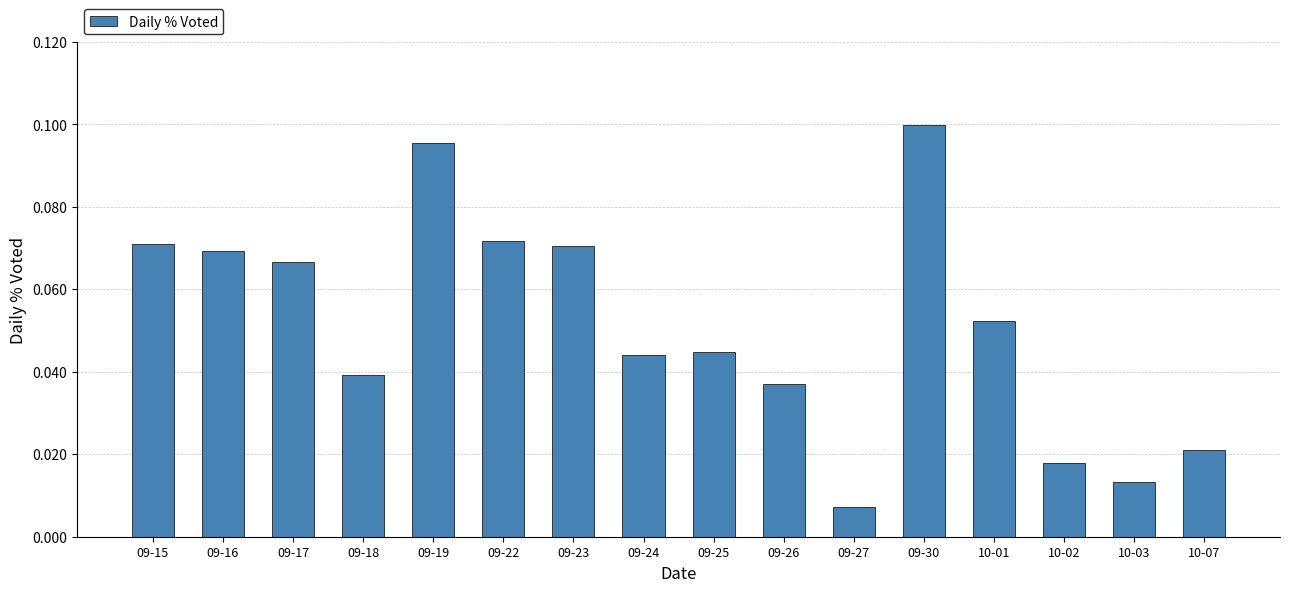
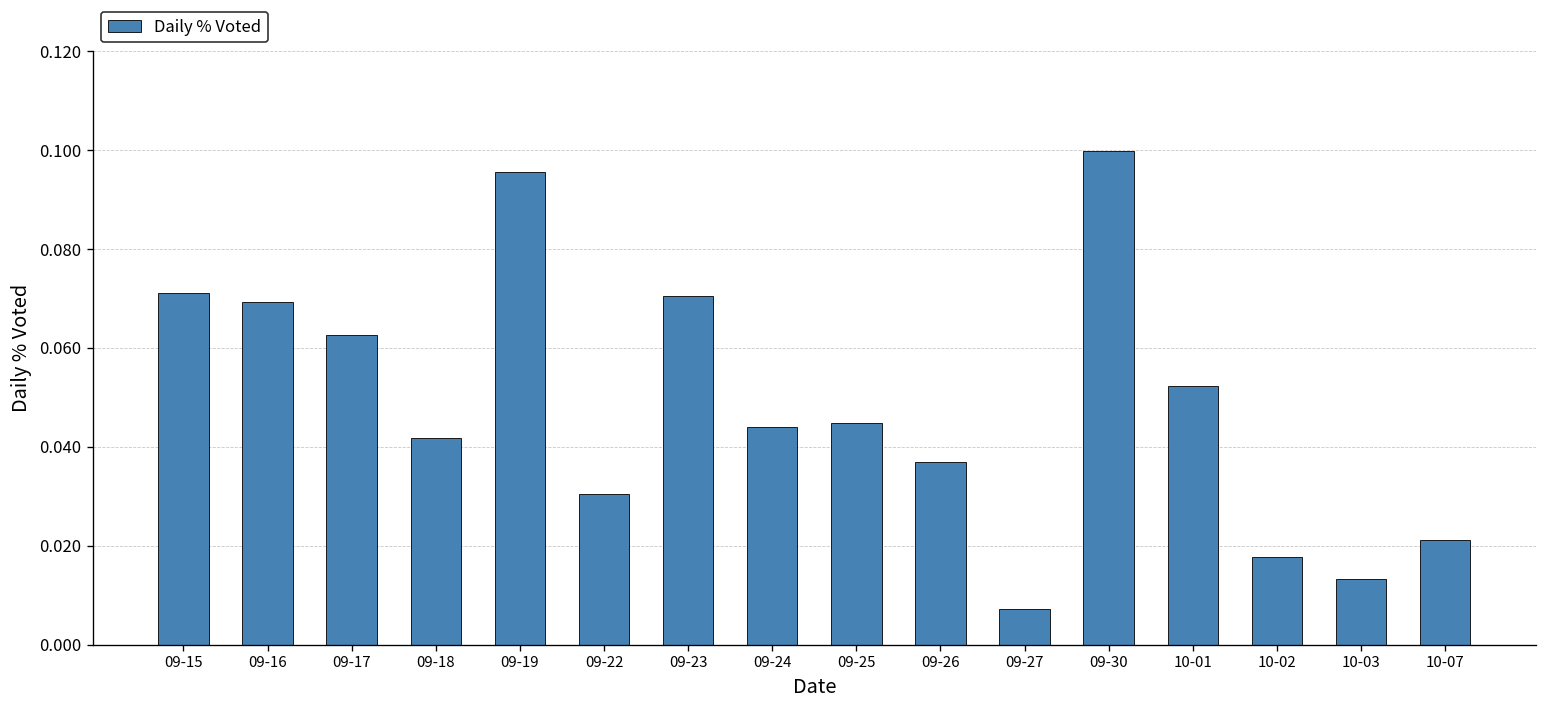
09-17: 0.067 -> 0.063
09-18: 0.039 -> 0.042
09-22: 0.072 -> 0.030
